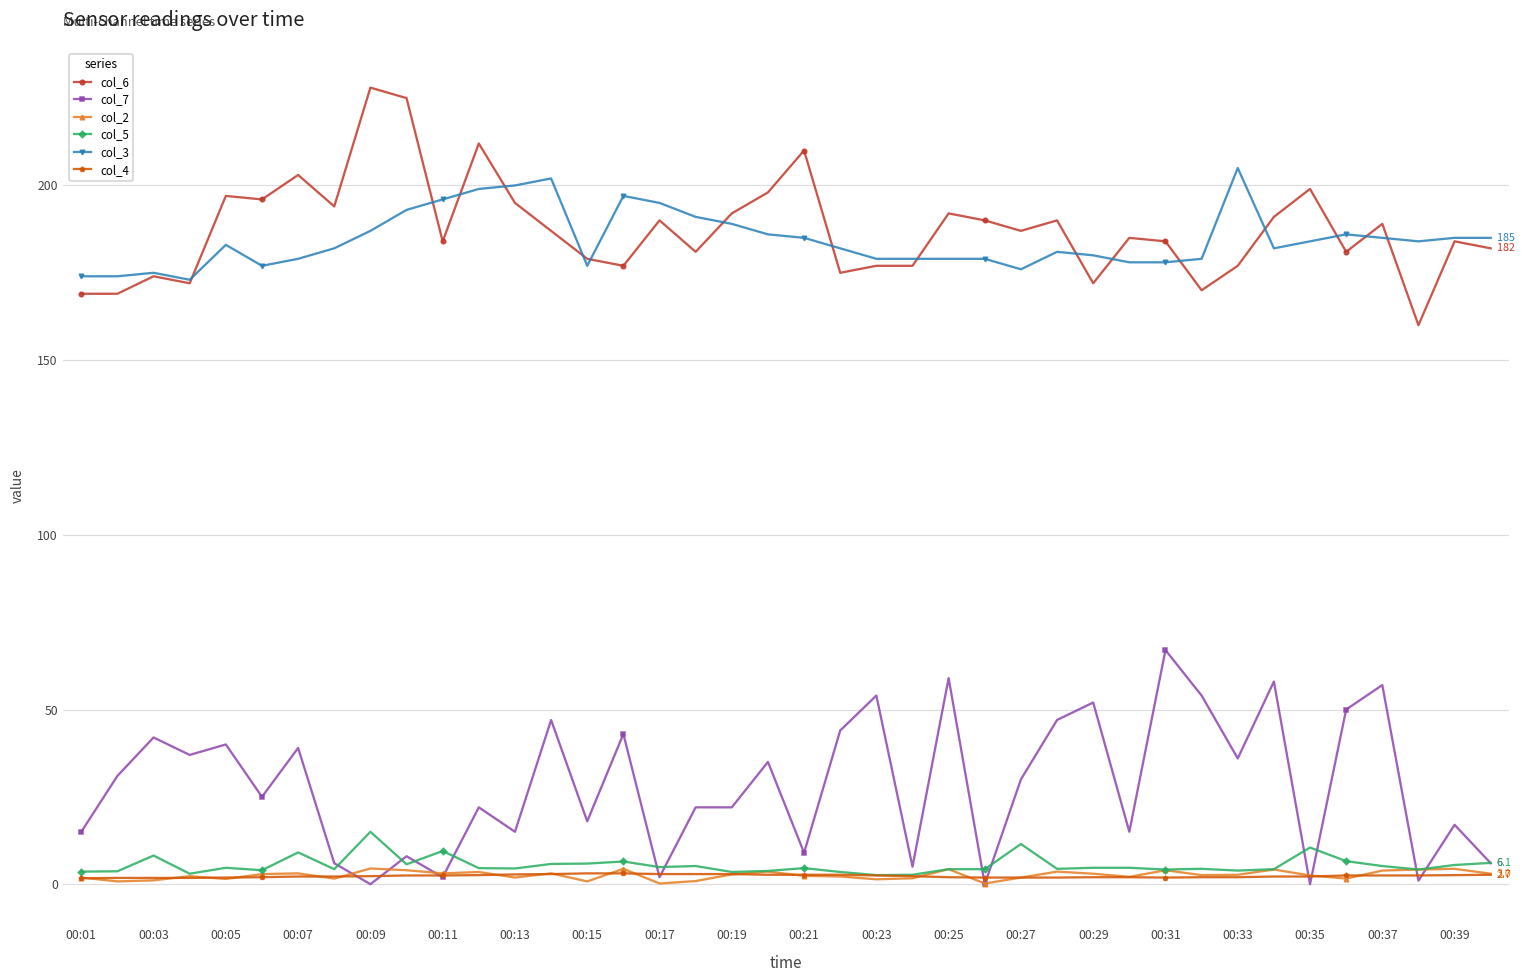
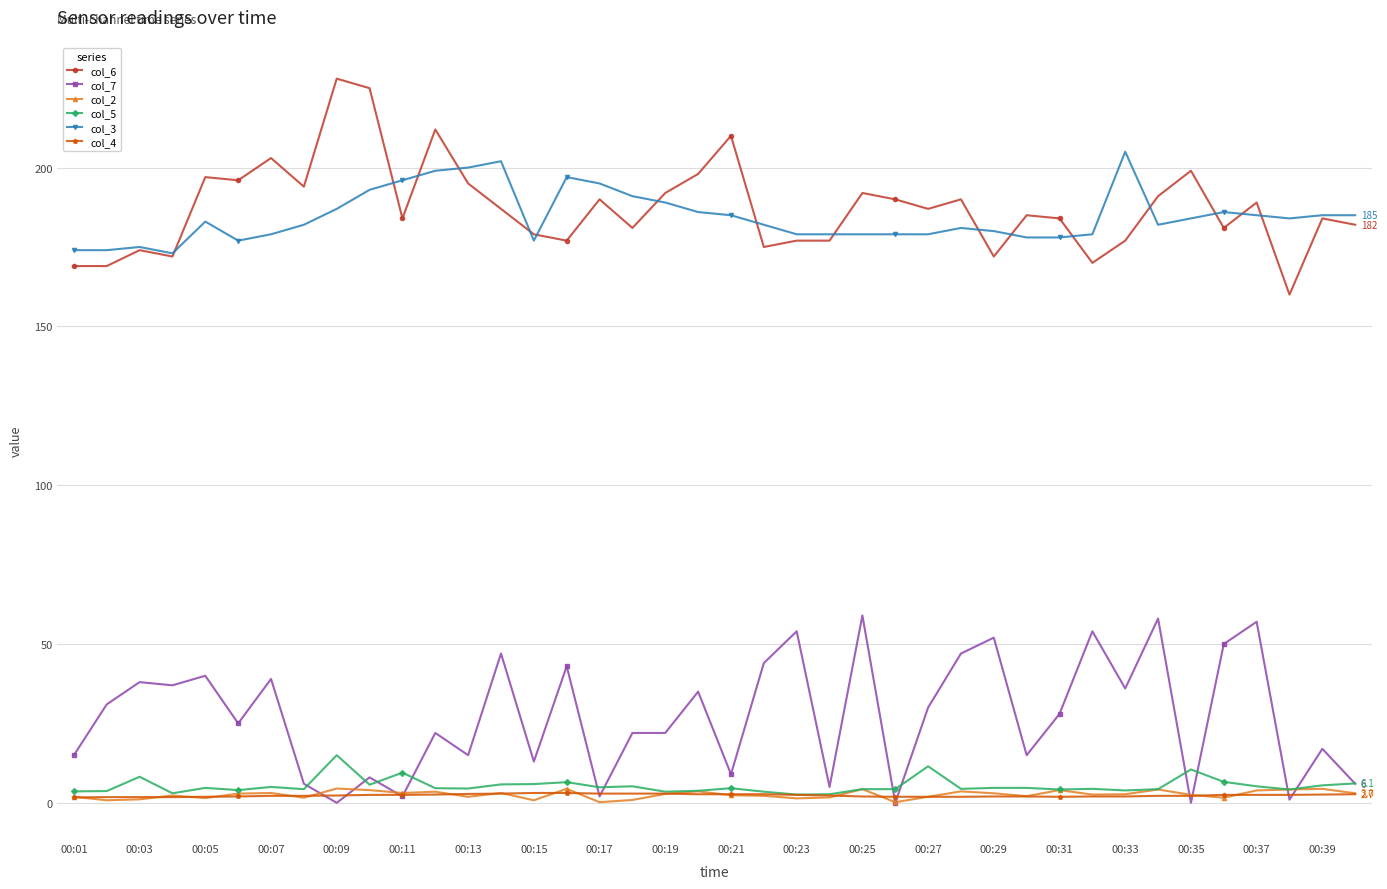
col_7, 00:03: 42 -> 38
col_5, 00:07: 9 -> 5
col_7, 00:15: 18 -> 13
col_3, 00:27: 176 -> 179
col_7, 00:31: 67 -> 28
